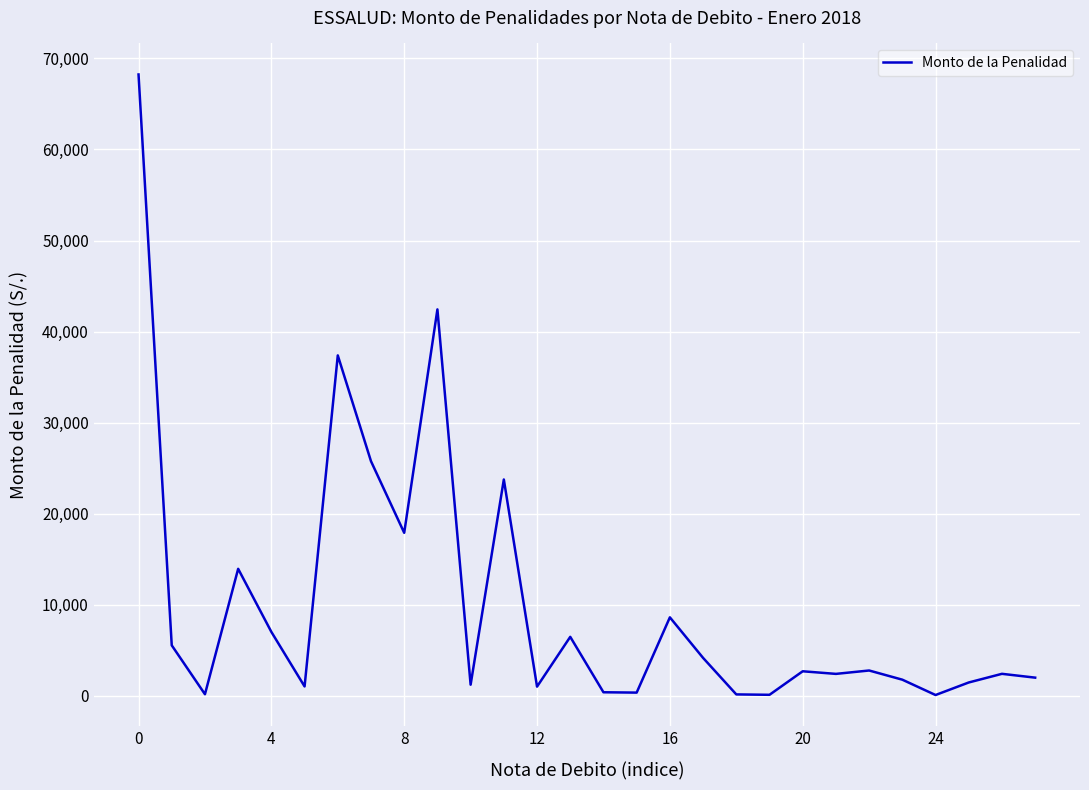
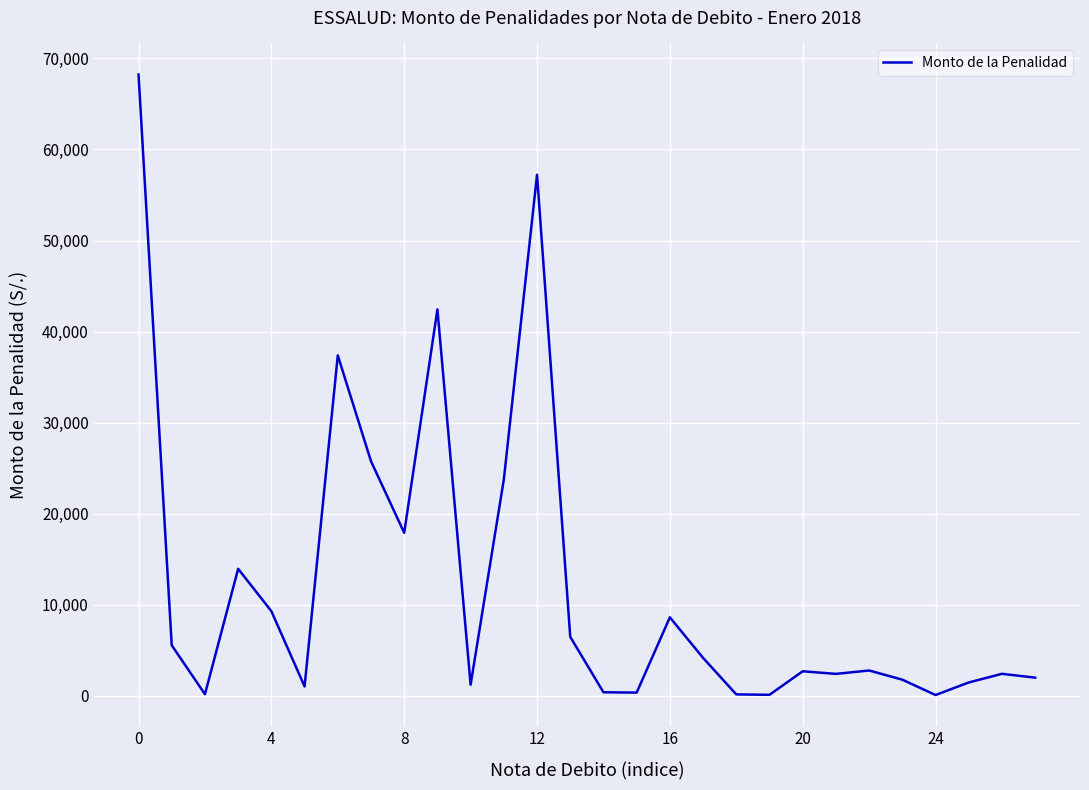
4: 7,000 -> 9,000
12: 1,000 -> 57,000
